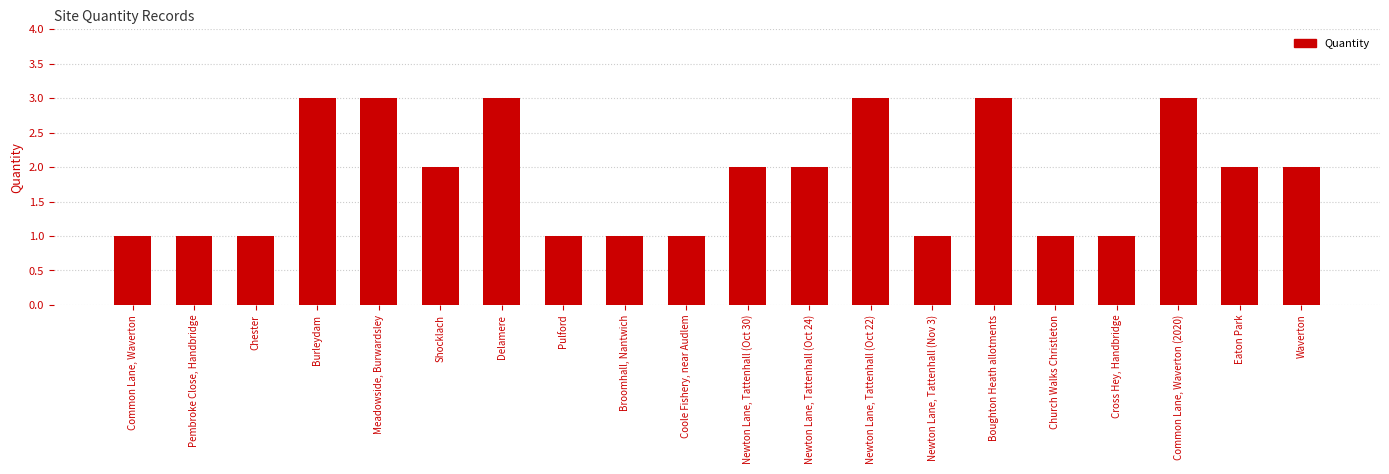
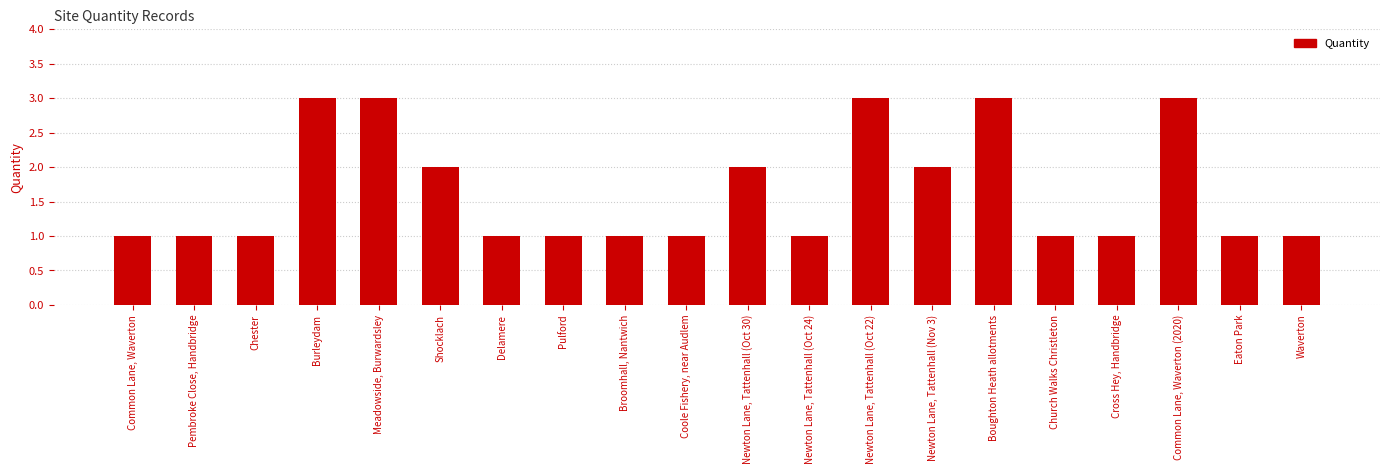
Delamere: 3 -> 1
Newton Lane, Tattenhall (Oct 24): 2 -> 1
Newton Lane, Tattenhall (Nov 3): 1 -> 2
Eaton Park: 2 -> 1
Waverton: 2 -> 1
